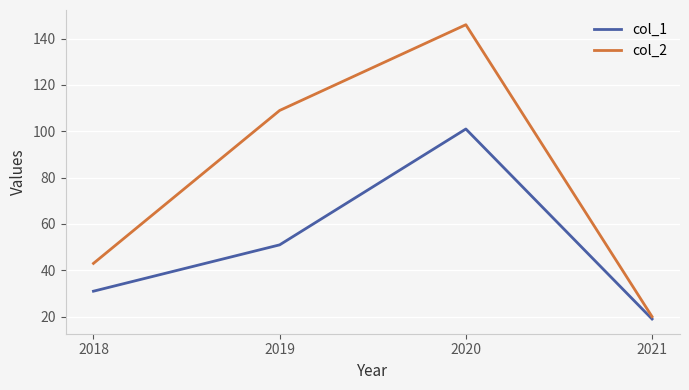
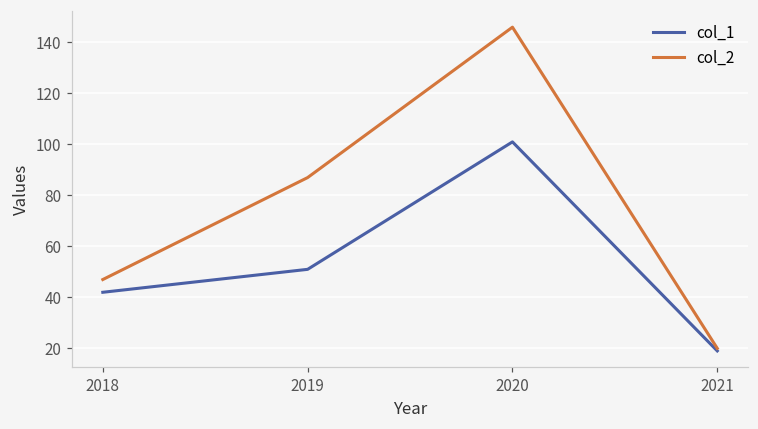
col_1, 2018: 31 -> 42
col_2, 2018: 43 -> 47
col_2, 2019: 109 -> 87
